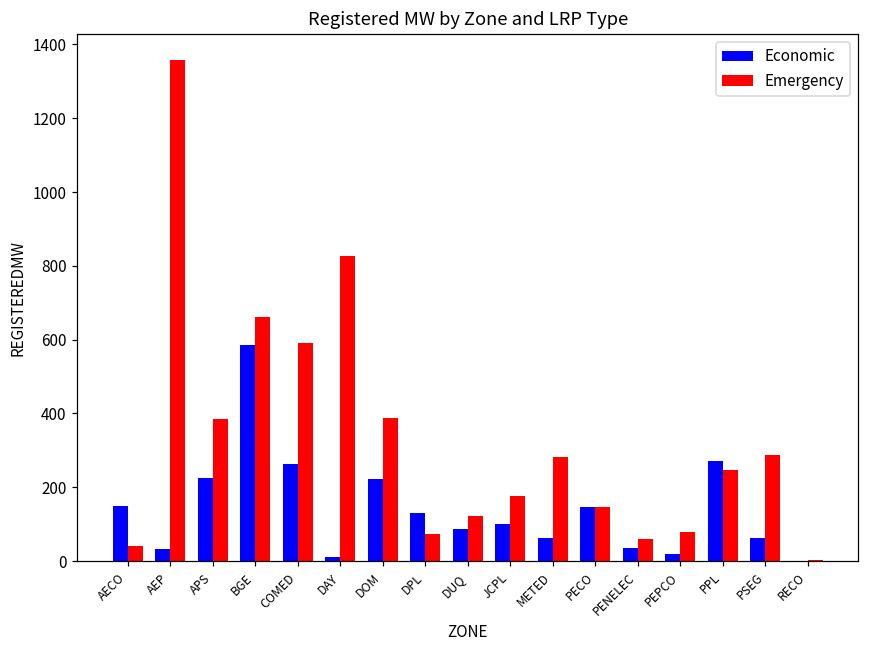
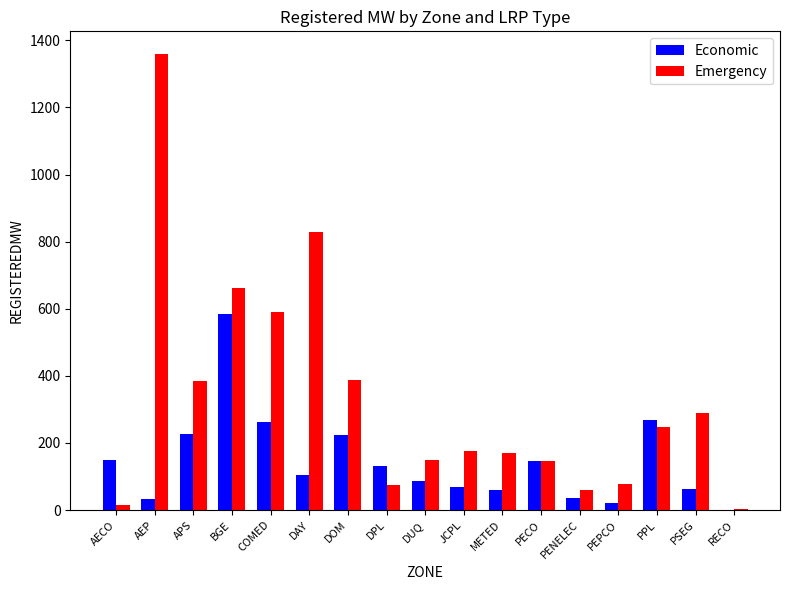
Emergency, AECO: 40 -> 10
Economic, DAY: 10 -> 100
Emergency, DUQ: 120 -> 150
Economic, JCPL: 100 -> 70
Emergency, METED: 280 -> 170
